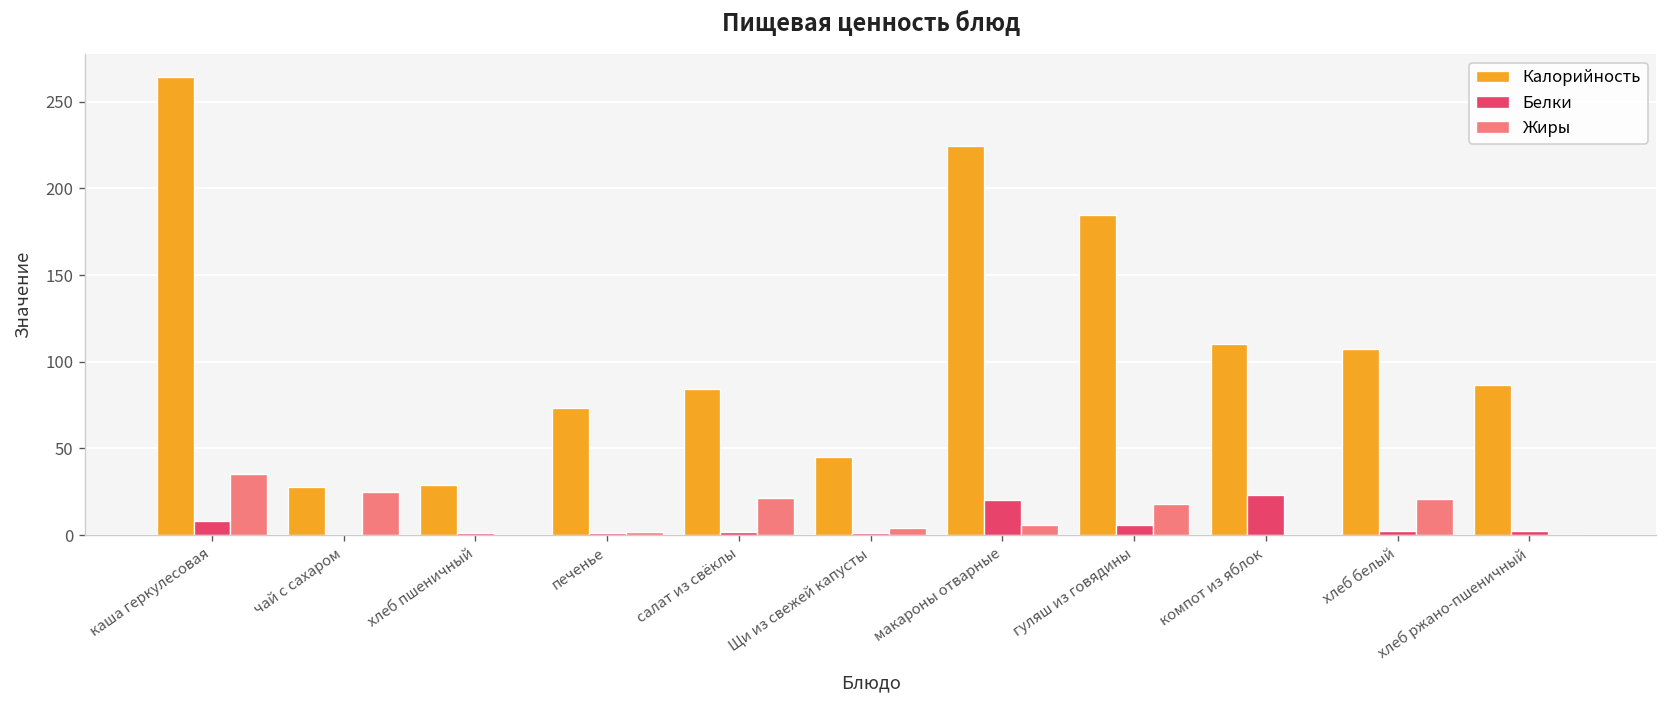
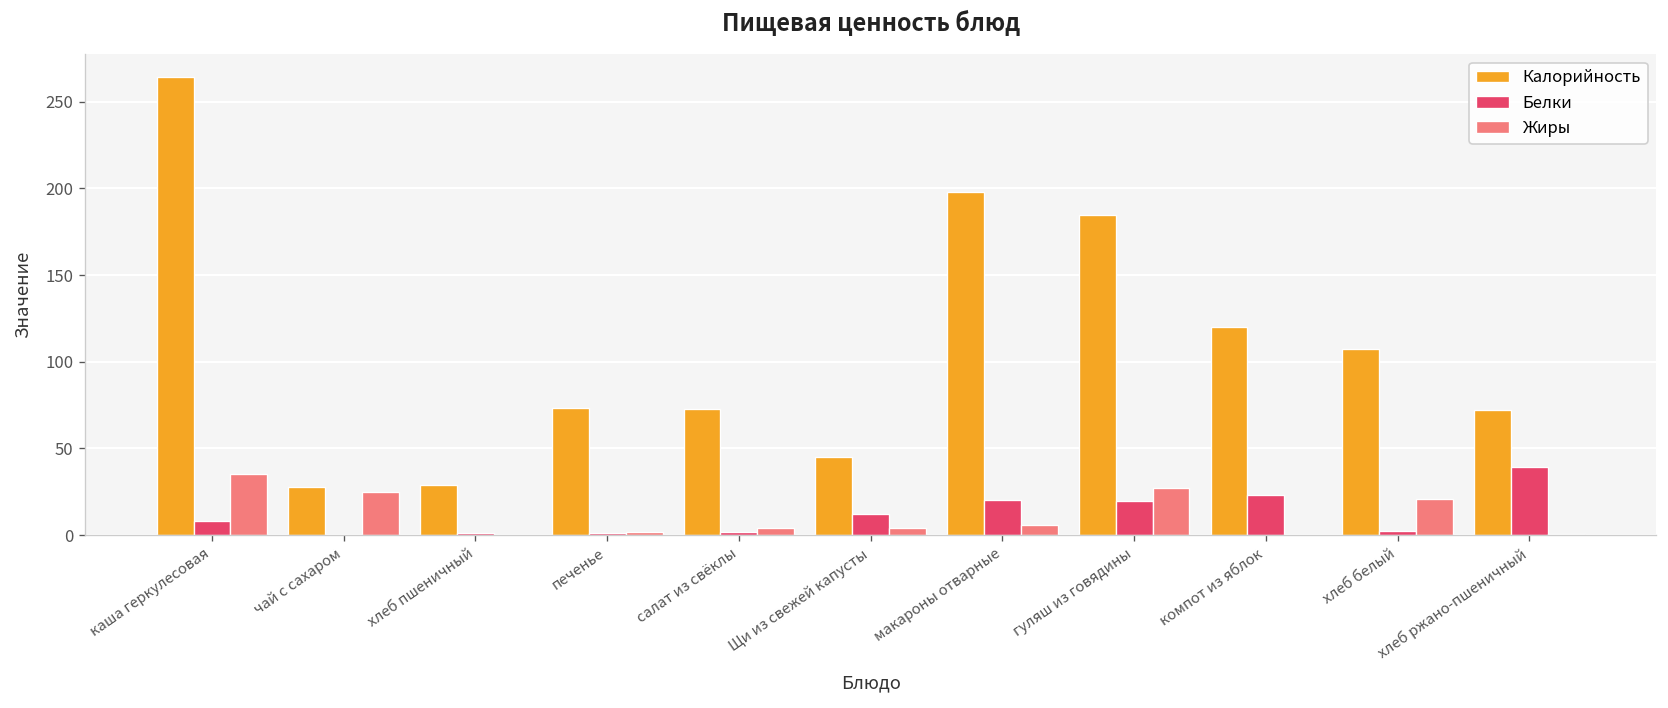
Калорийность, салат из свёклы: 84 -> 73
Жиры, салат из свёклы: 22 -> 4
Белки, Щи из свежей капусты: 1 -> 12
Калорийность, макароны отварные: 225 -> 198
Белки, гуляш из говядины: 6 -> 20
Жиры, гуляш из говядины: 18 -> 27
Калорийность, компот из яблок: 110 -> 120
Калорийность, хлеб ржано-пшеничный: 87 -> 72
Белки, хлеб ржано-пшеничный: 3 -> 39
